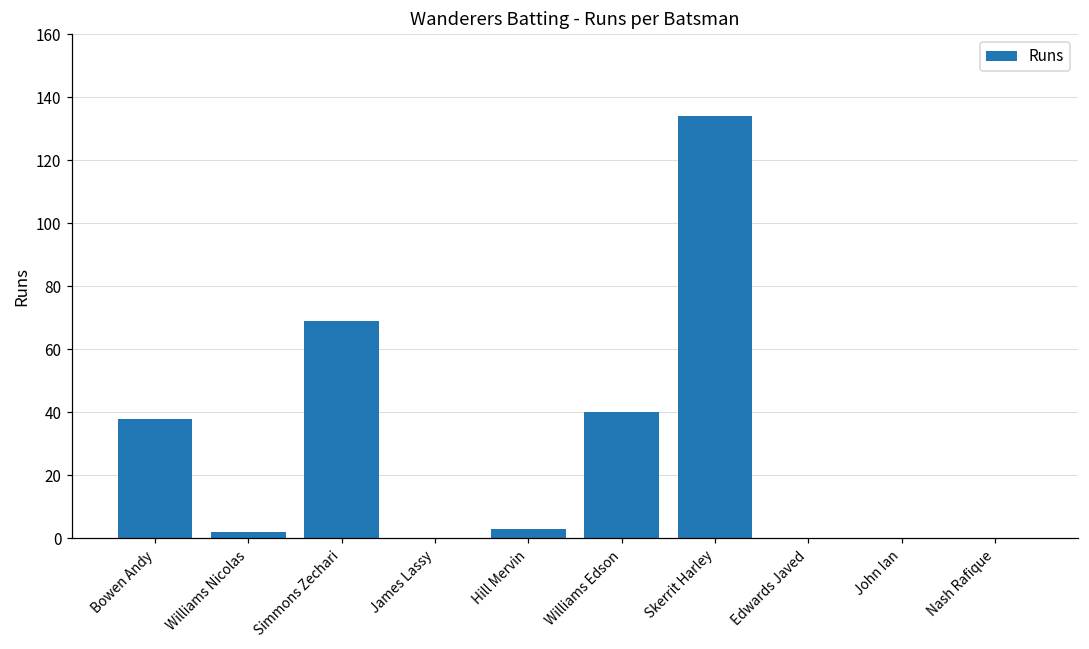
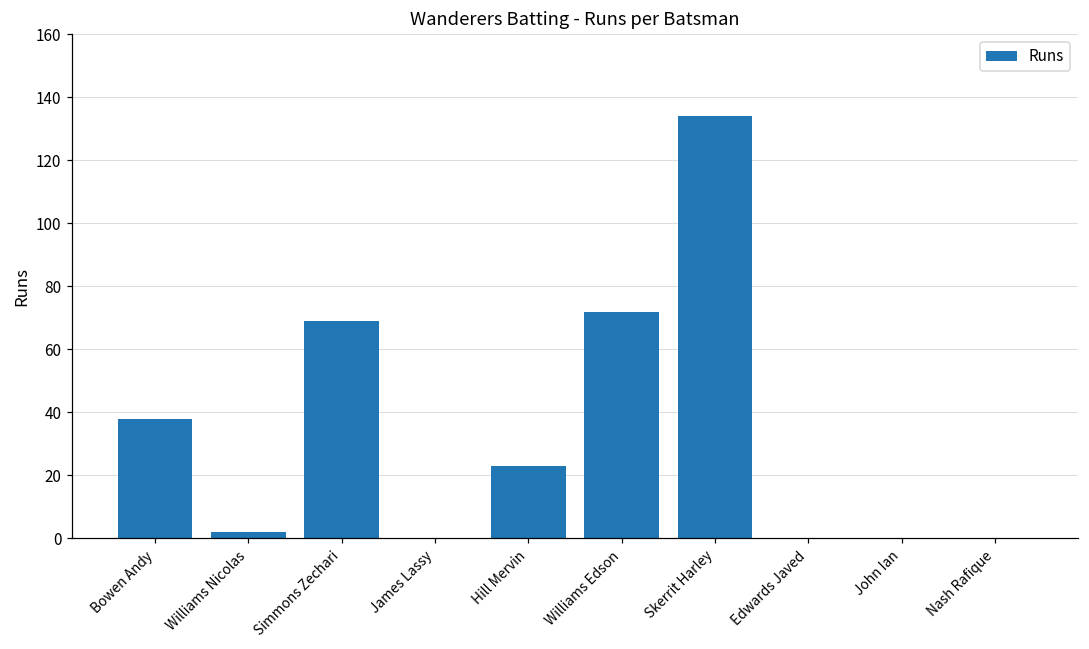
Hill Mervin: 3 -> 23
Williams Edson: 40 -> 72
